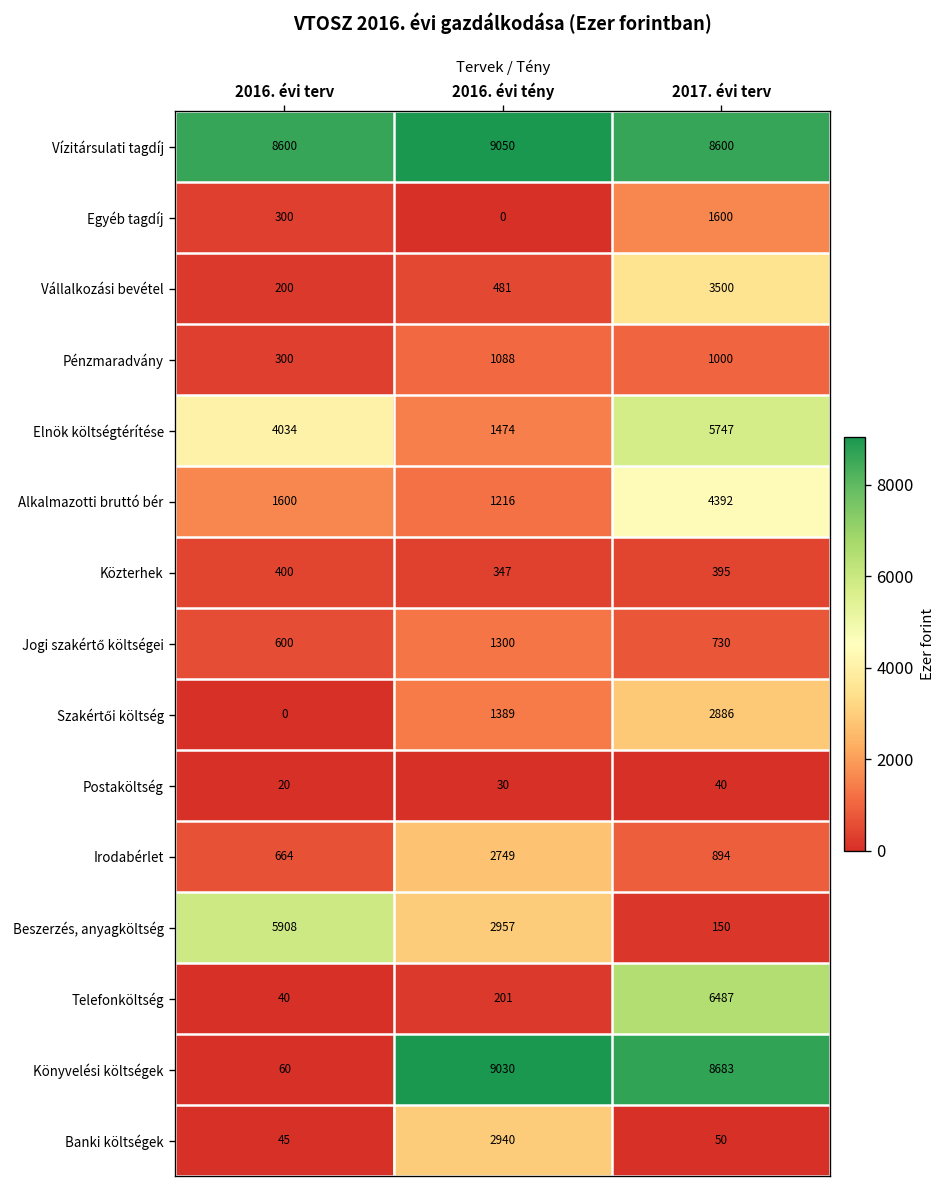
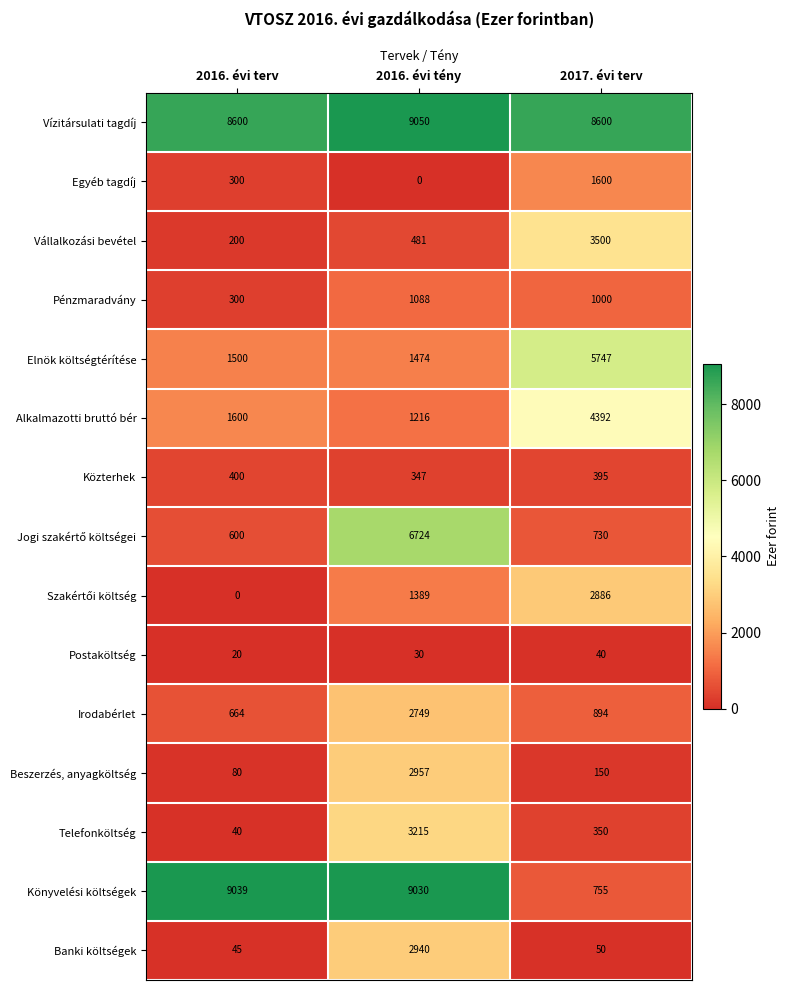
Elnök költségtérítése, 2016. évi terv: 4034 -> 1500
Jogi szakértő költségei, 2016. évi tény: 1300 -> 6724
Beszerzés, anyagköltség, 2016. évi terv: 5908 -> 80
Telefonköltség, 2016. évi tény: 201 -> 3215
Telefonköltség, 2017. évi terv: 6487 -> 350
Könyvelési költségek, 2016. évi terv: 60 -> 9039
Könyvelési költségek, 2017. évi terv: 8683 -> 755
